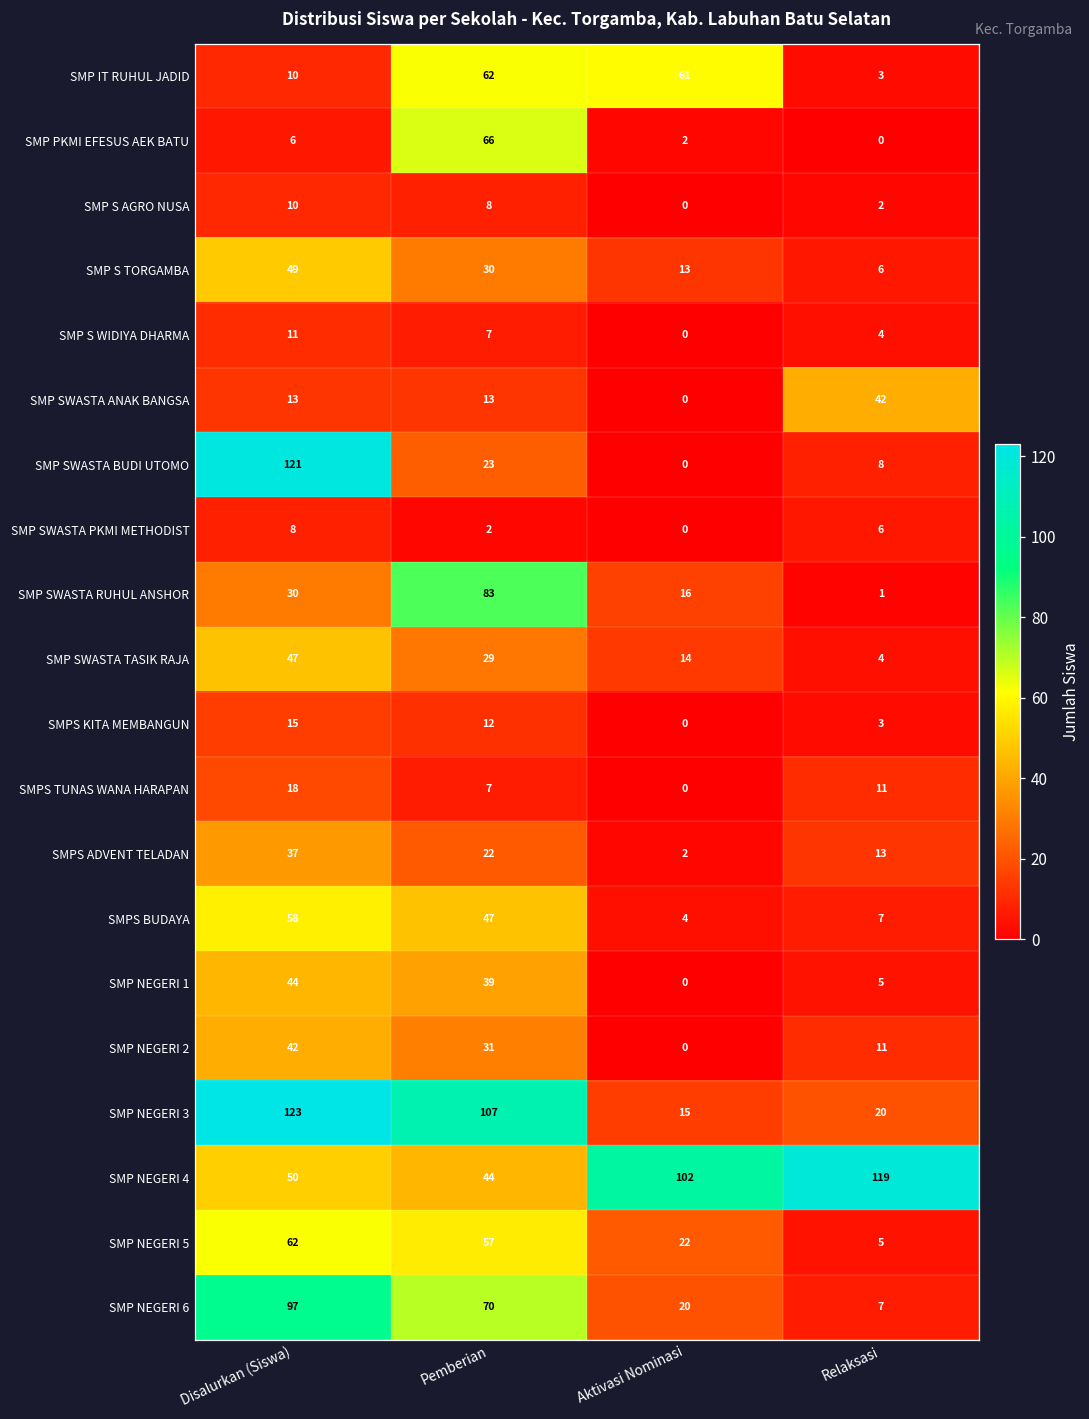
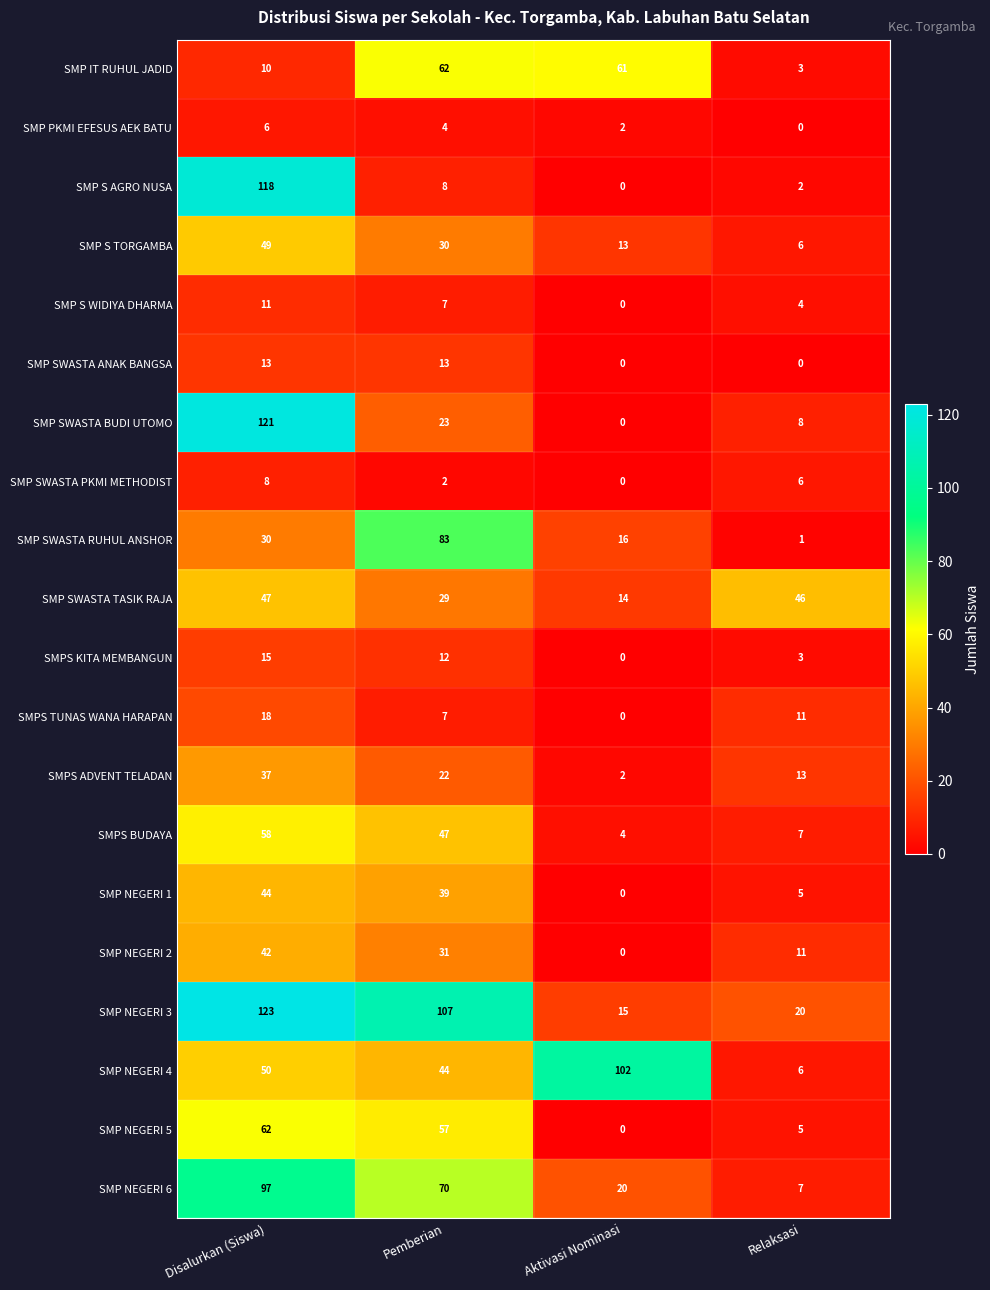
SMP PKMI EFESUS AEK BATU, Pemberian: 66 -> 4
SMP S AGRO NUSA, Disalurkan (Siswa): 10 -> 118
SMP SWASTA ANAK BANGSA, Relaksasi: 42 -> 0
SMP SWASTA TASIK RAJA, Relaksasi: 4 -> 46
SMP NEGERI 4, Relaksasi: 119 -> 6
SMP NEGERI 5, Aktivasi Nominasi: 22 -> 0
